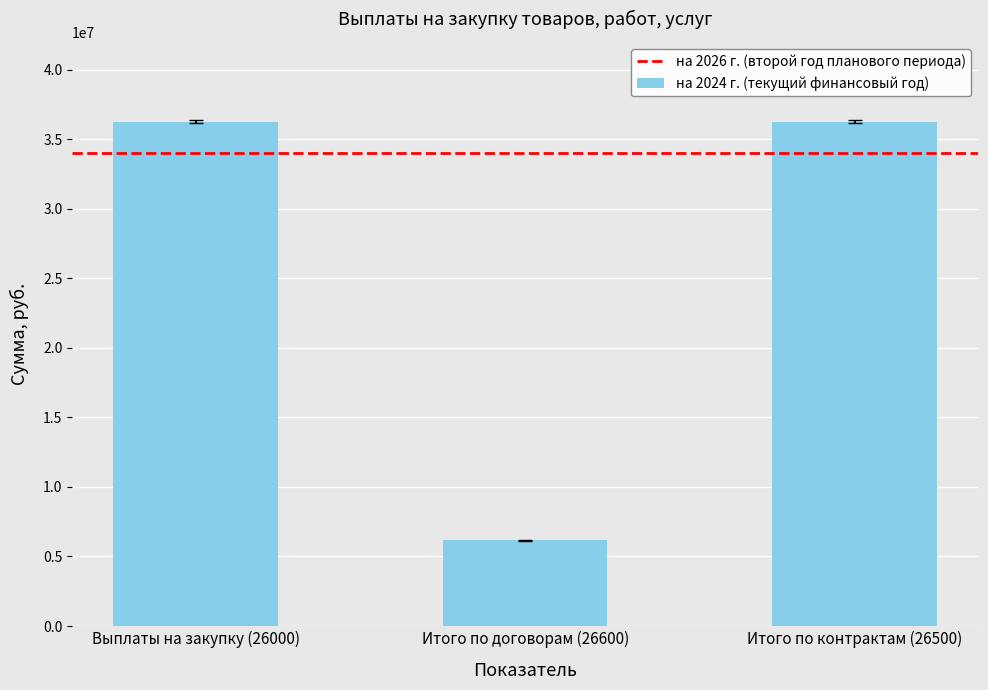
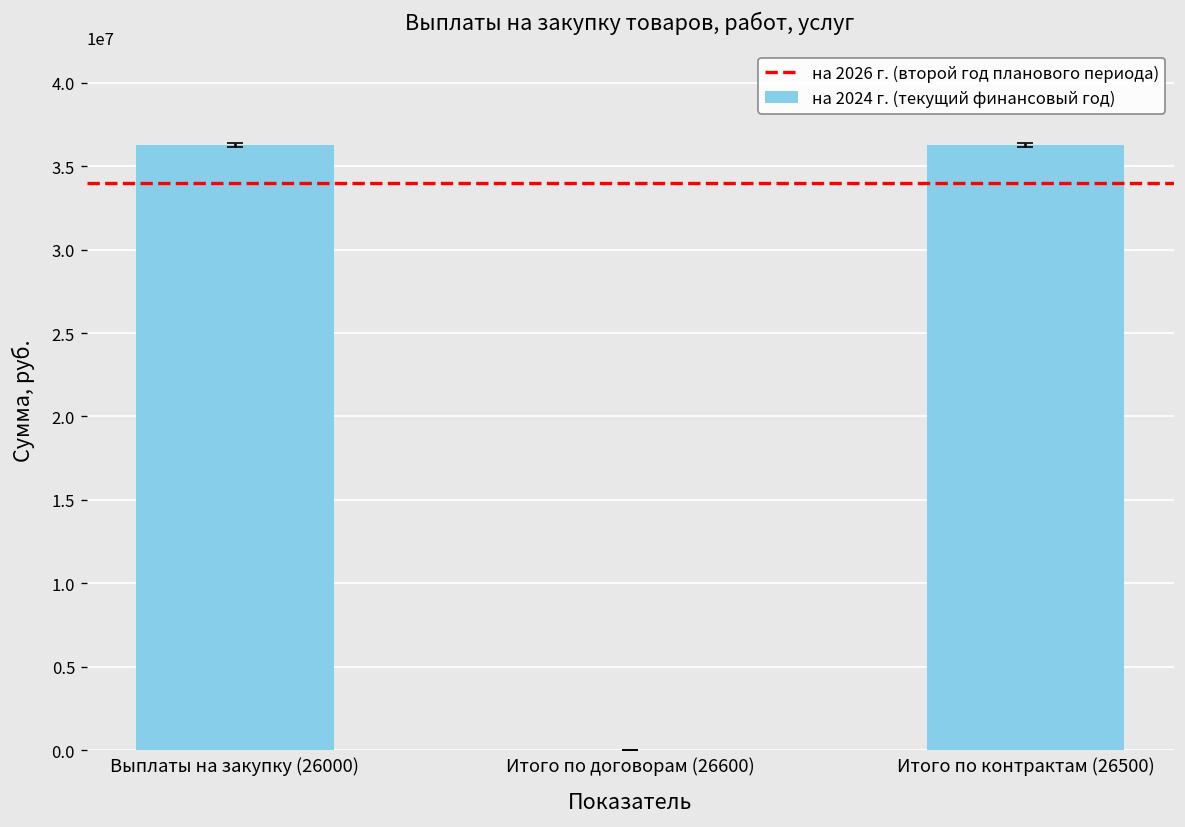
на 2024 г. (текущий финансовый год), Итого по договорам (26600): 6200000 -> 0
